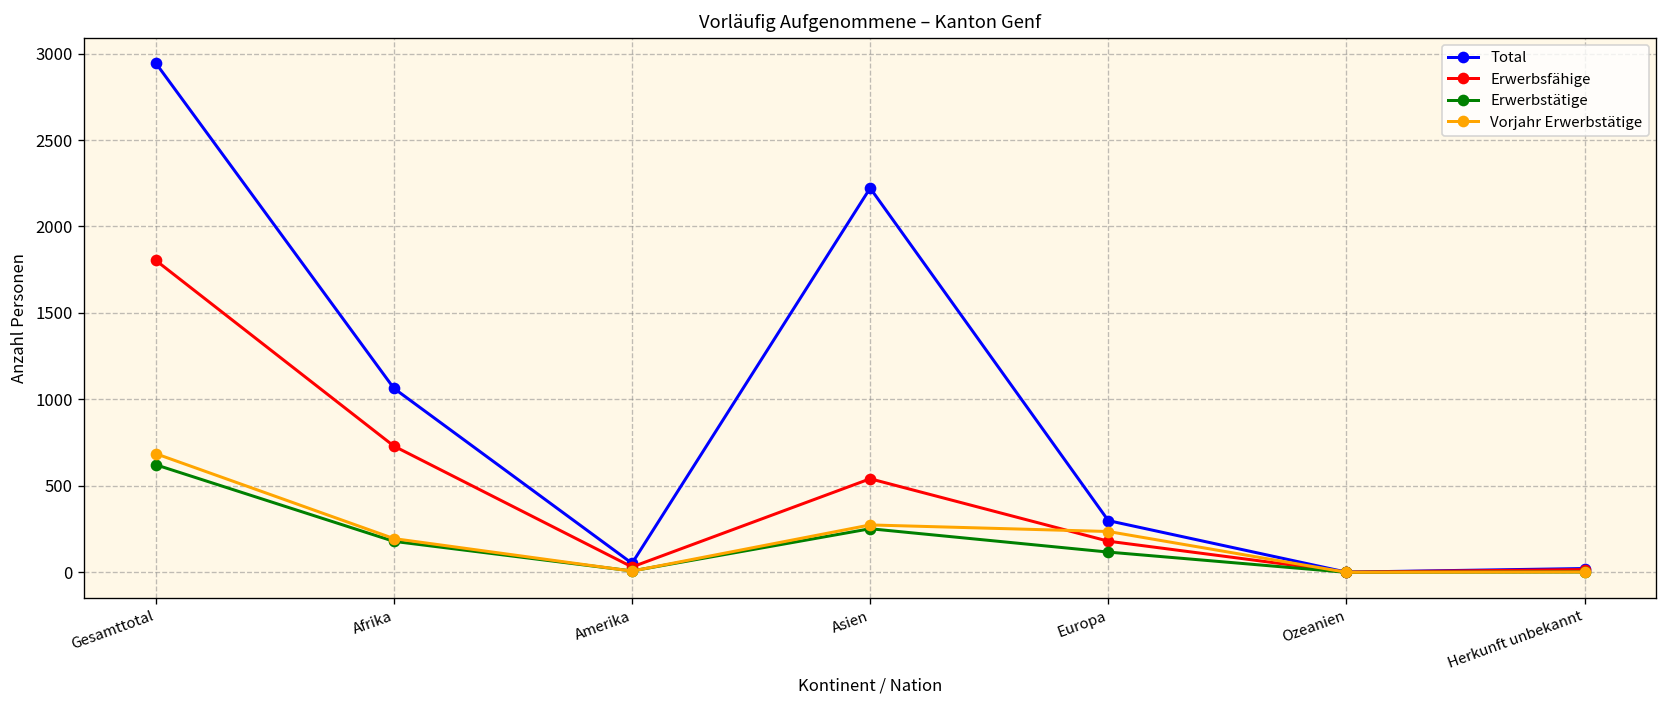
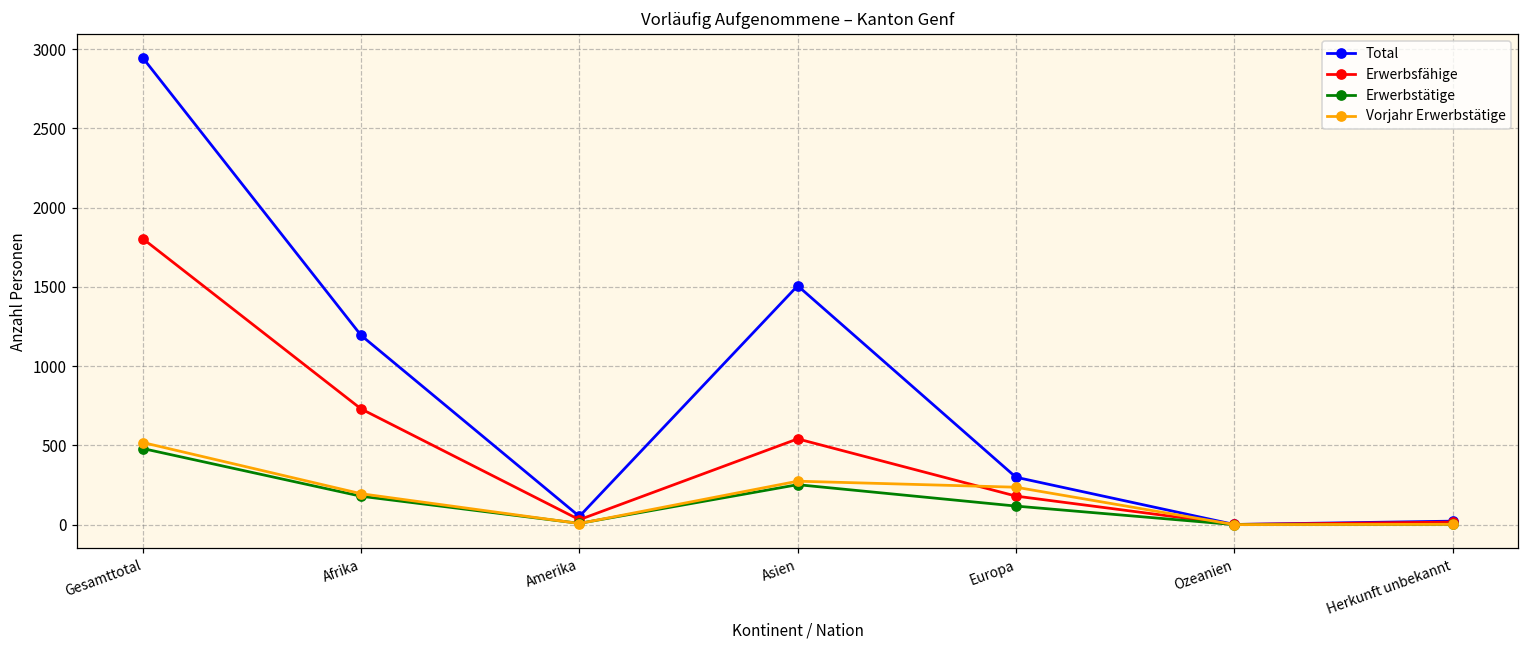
Erwerbstätige, Gesamttotal: 620 -> 480
Vorjahr Erwerbstätige, Gesamttotal: 690 -> 520
Total, Afrika: 1060 -> 1190
Total, Asien: 2220 -> 1510
